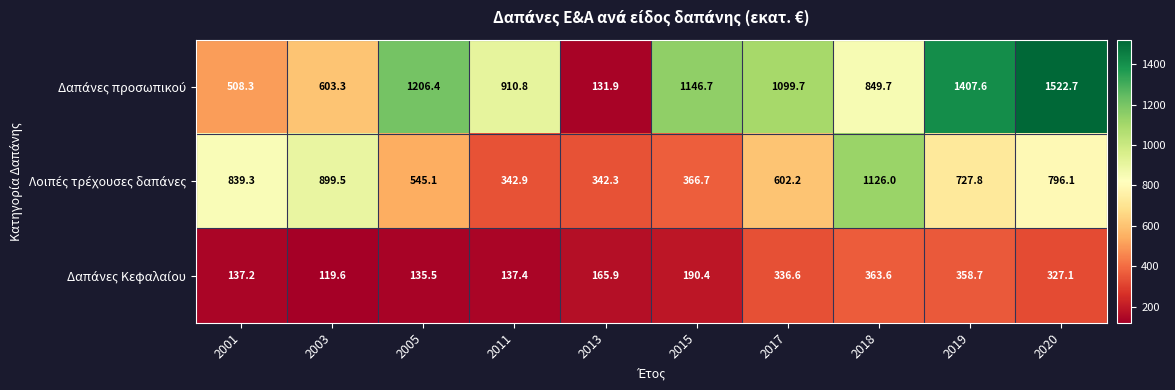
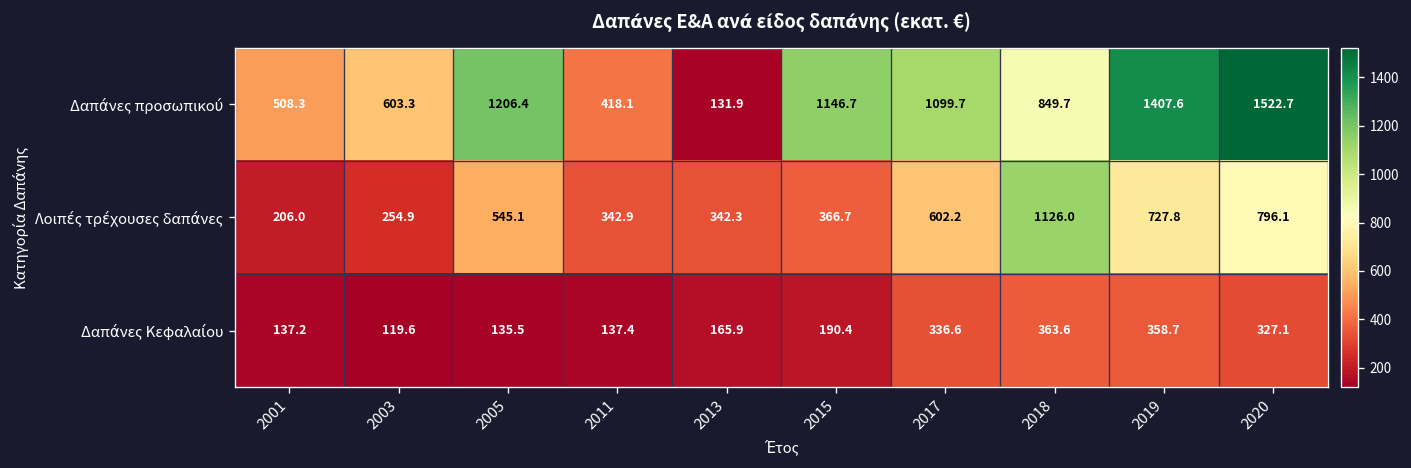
Δαπάνες προσωπικού, 2011: 910.8 -> 418.1
Λοιπές τρέχουσες δαπάνες, 2001: 839.3 -> 206.0
Λοιπές τρέχουσες δαπάνες, 2003: 899.5 -> 254.9
